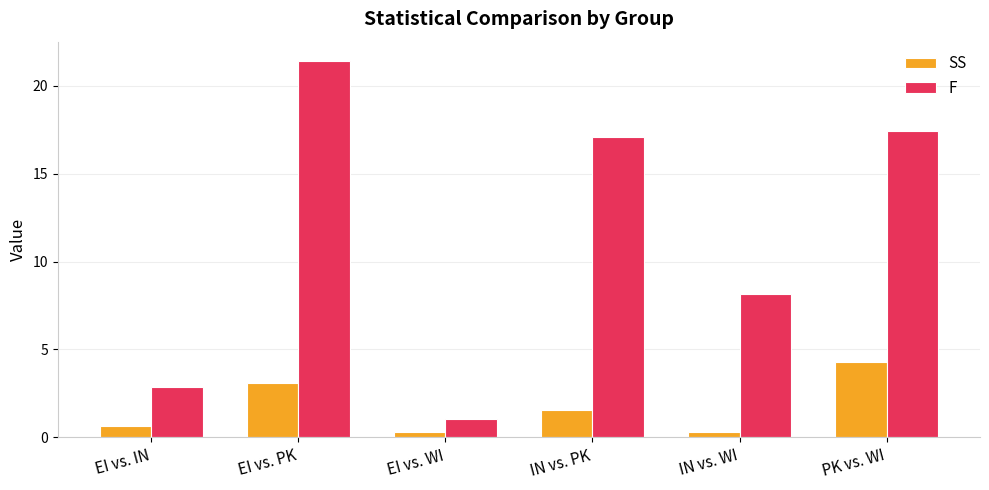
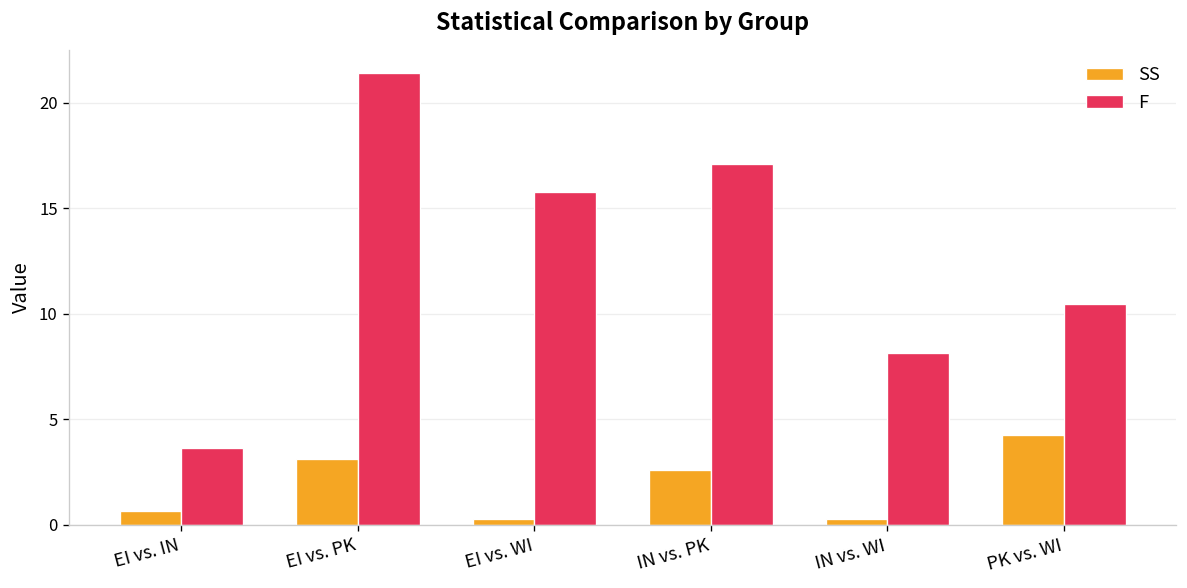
F, EI vs. IN: 2.9 -> 3.6
F, EI vs. WI: 1.1 -> 15.8
SS, IN vs. PK: 1.5 -> 2.6
F, PK vs. WI: 17.4 -> 10.5
